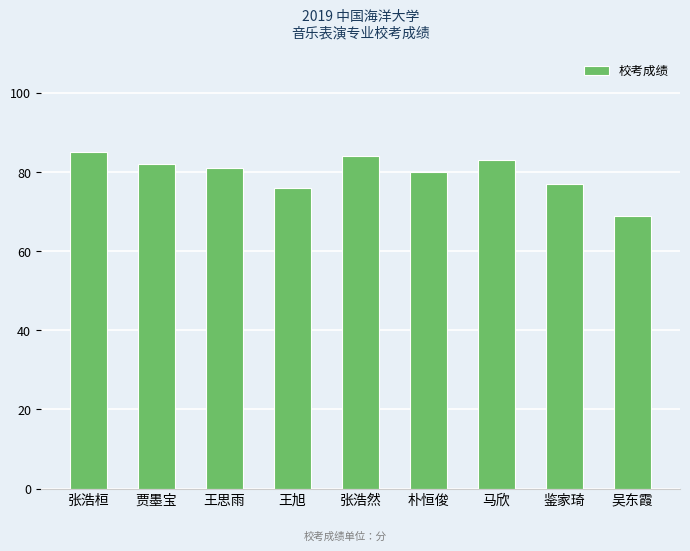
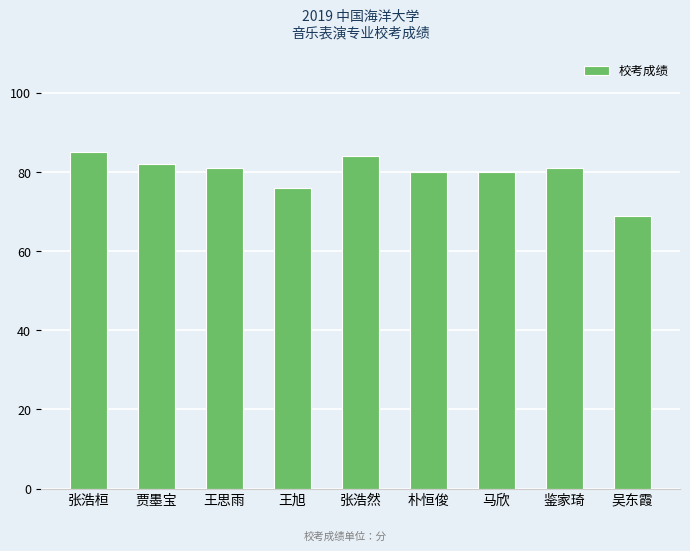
马欣: 83 -> 80
鉴家琦: 77 -> 81
